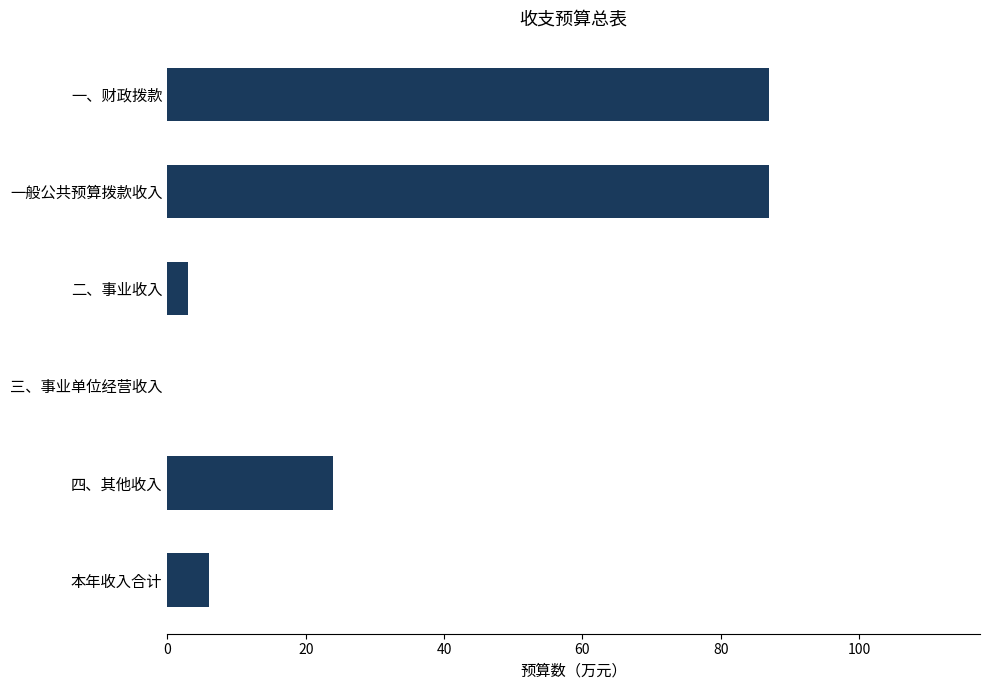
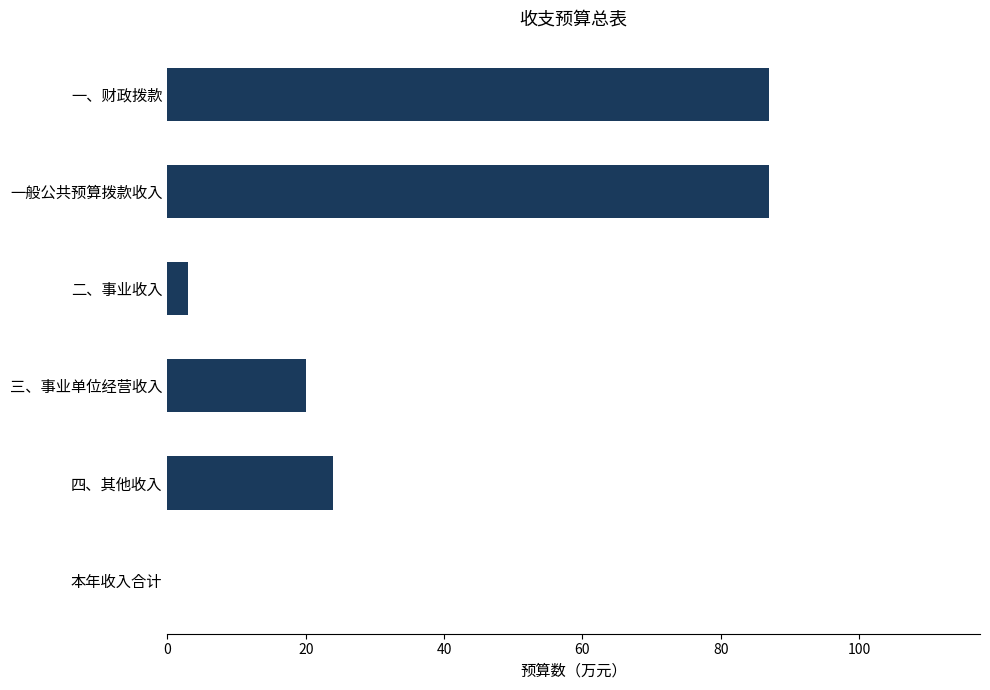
三、事业单位经营收入: 0 -> 20
本年收入合计: 6 -> 0
